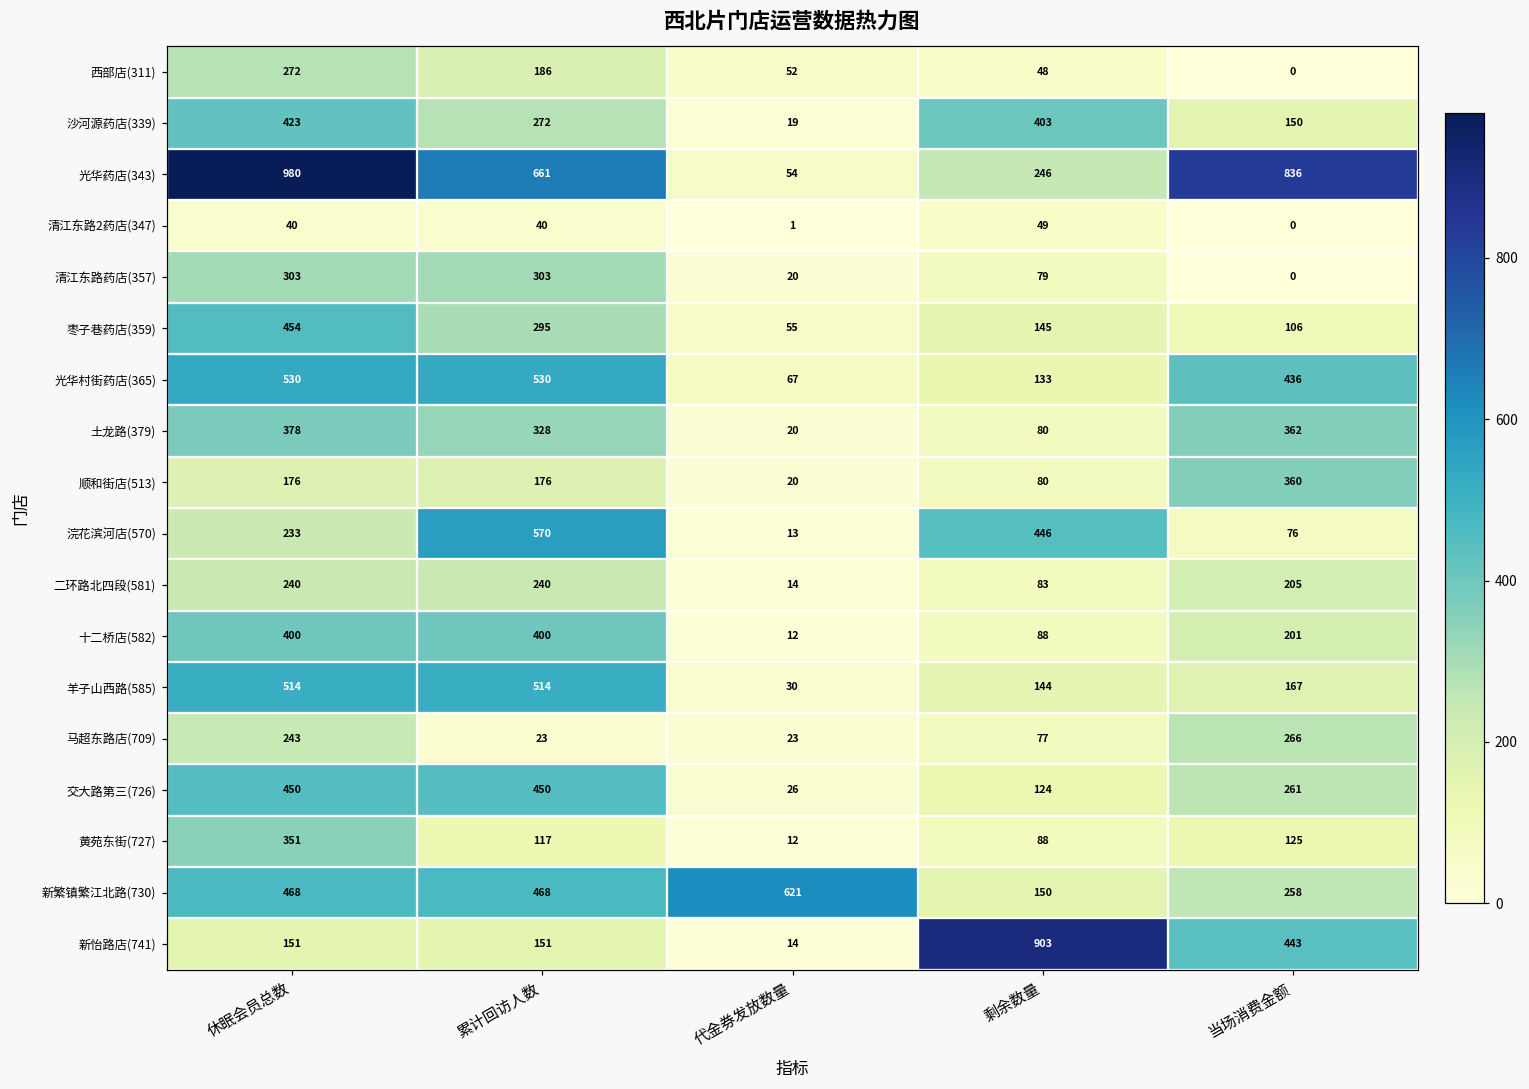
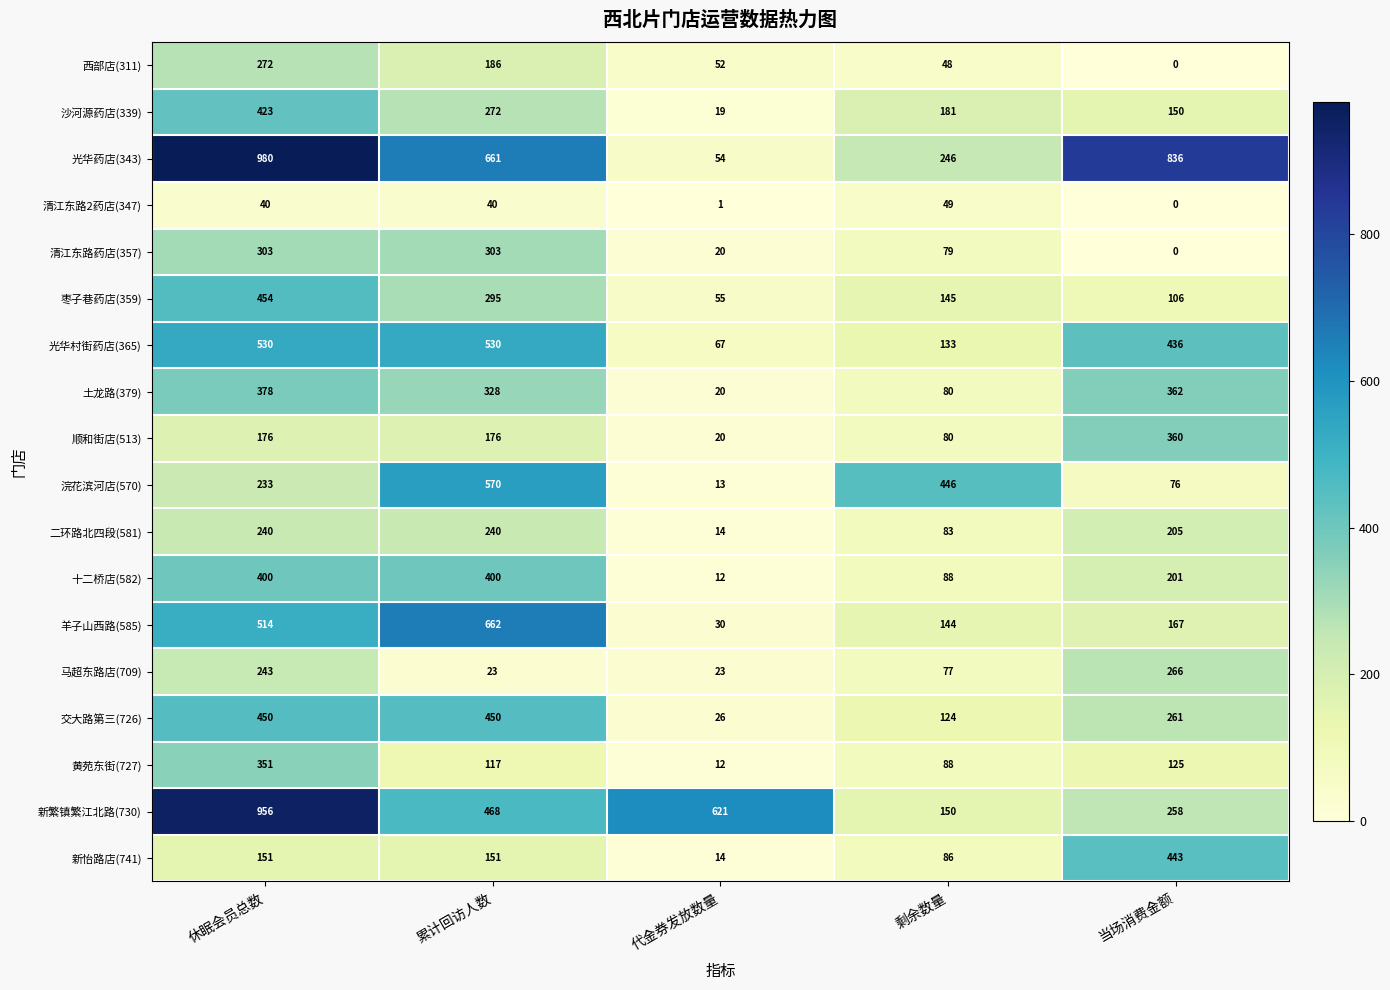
沙河源药店(339), 剩余数量: 403 -> 181
羊子山西路(585), 累计回访人数: 514 -> 662
新繁镇繁江北路(730), 休眠会员总数: 468 -> 956
新怡路店(741), 剩余数量: 903 -> 86
